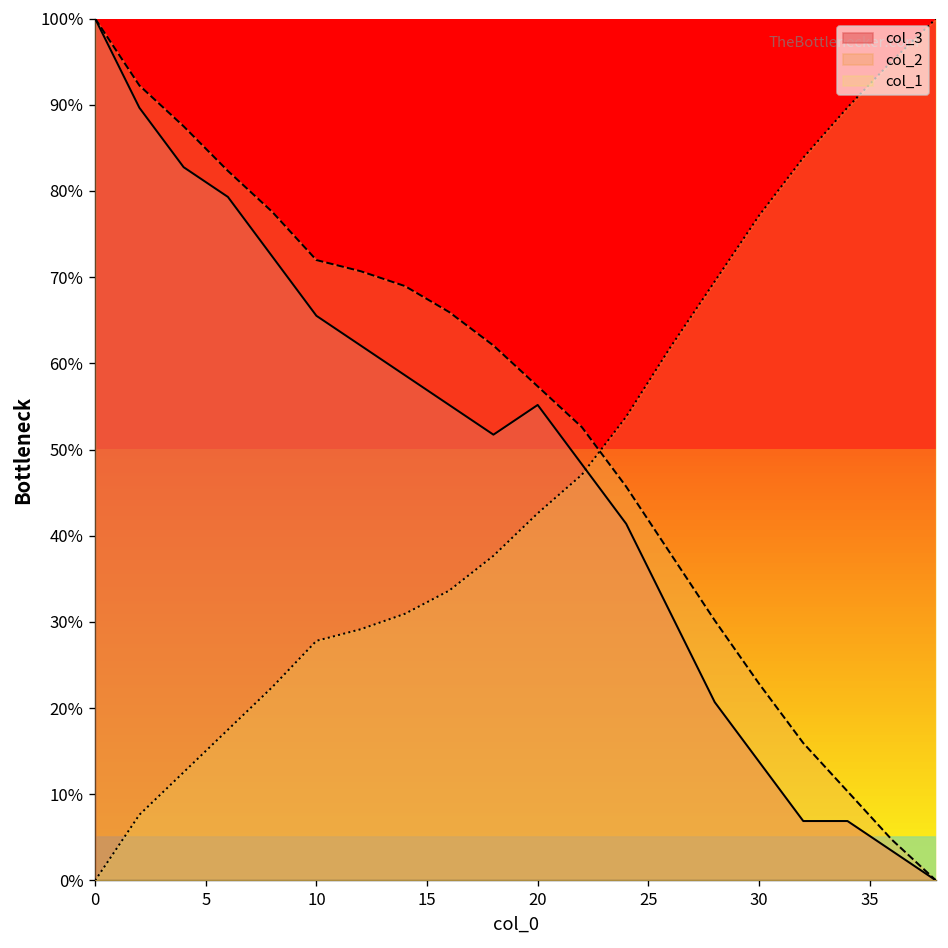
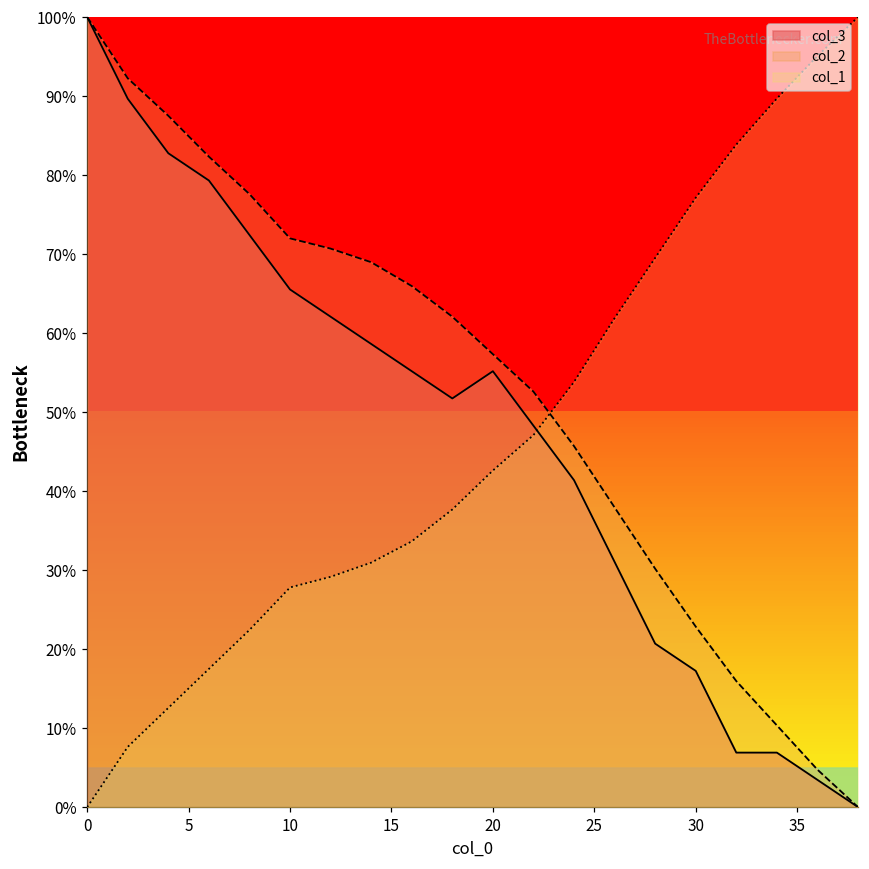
col_3, 30: 14% -> 17%
